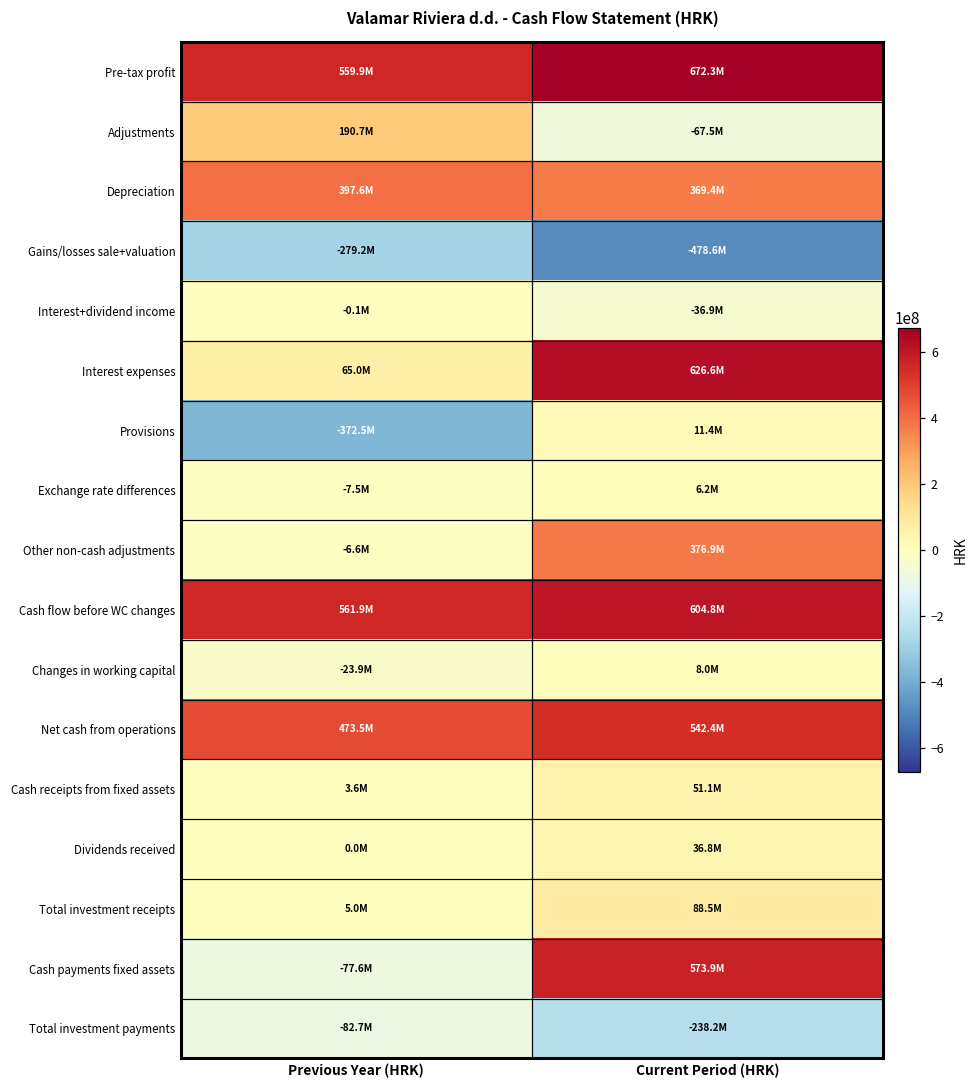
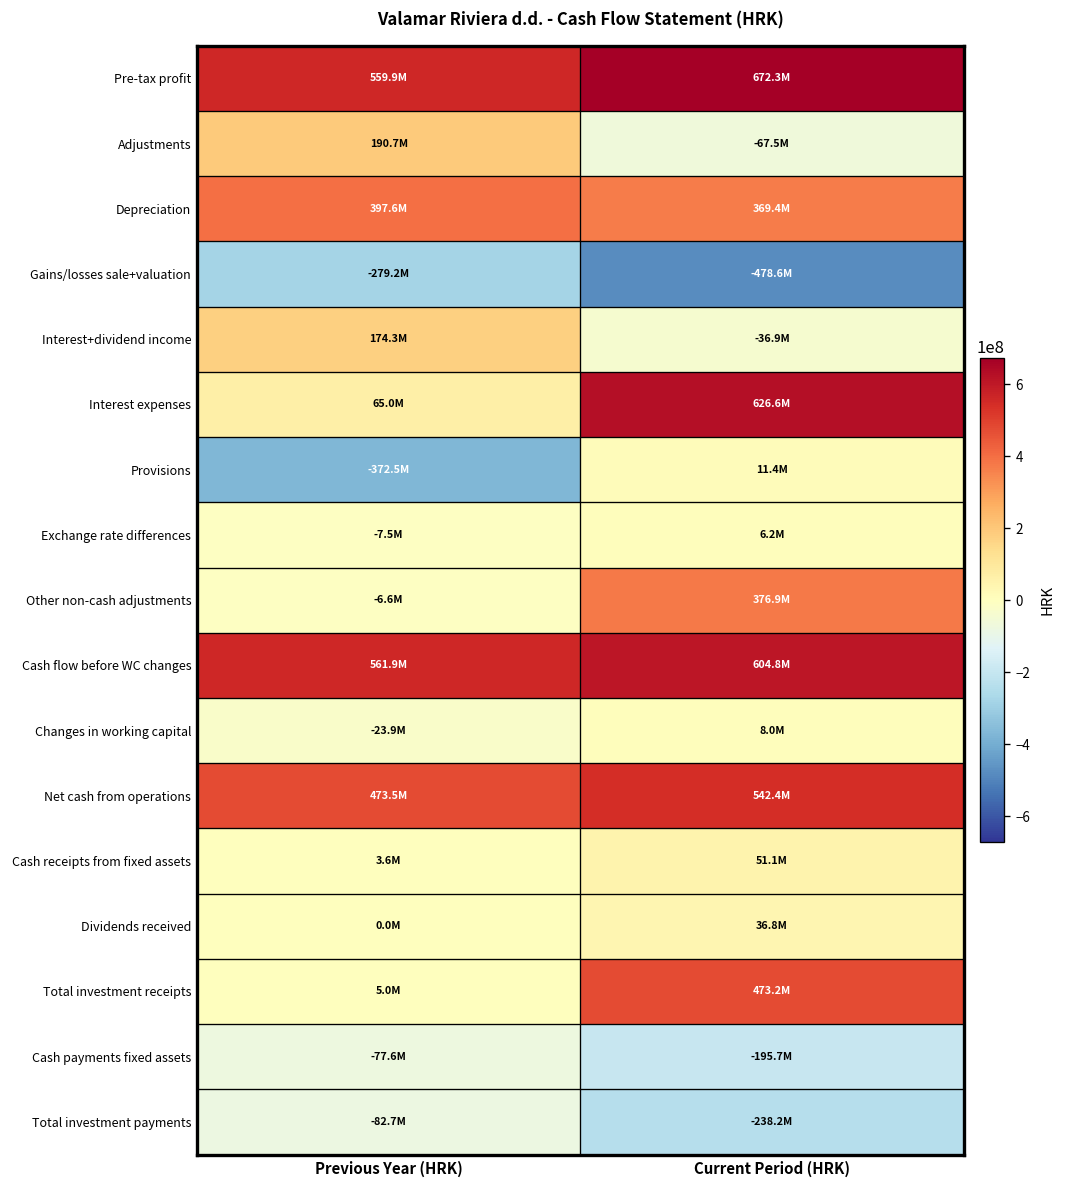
Interest+dividend income, Previous Year (HRK): -0.1M -> 174.3M
Total investment receipts, Current Period (HRK): 88.5M -> 473.2M
Cash payments fixed assets, Current Period (HRK): 573.9M -> -195.7M
